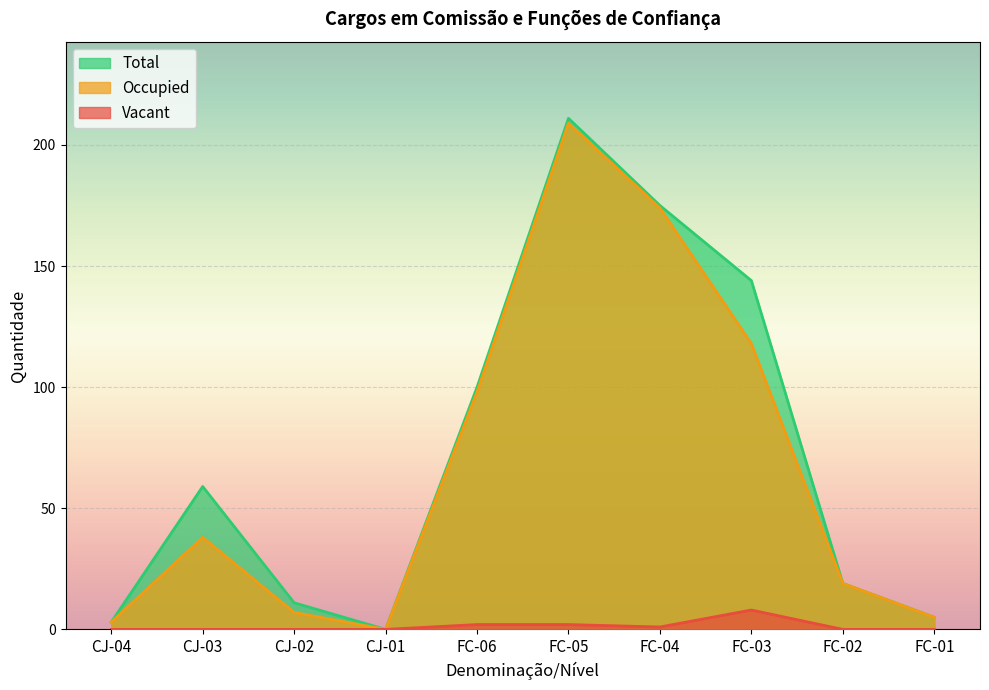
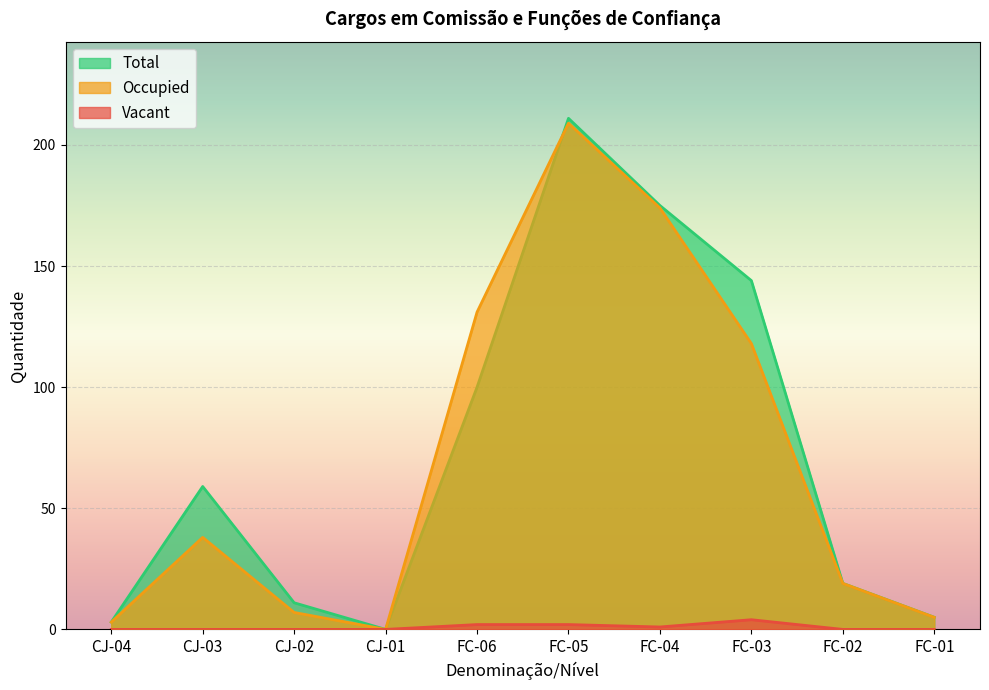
Occupied, FC-06: 98 -> 131
Vacant, FC-03: 8 -> 4
